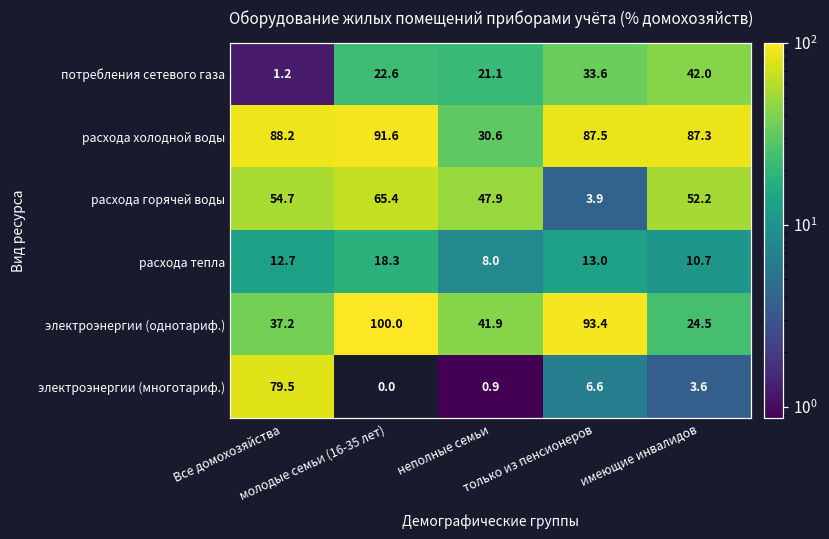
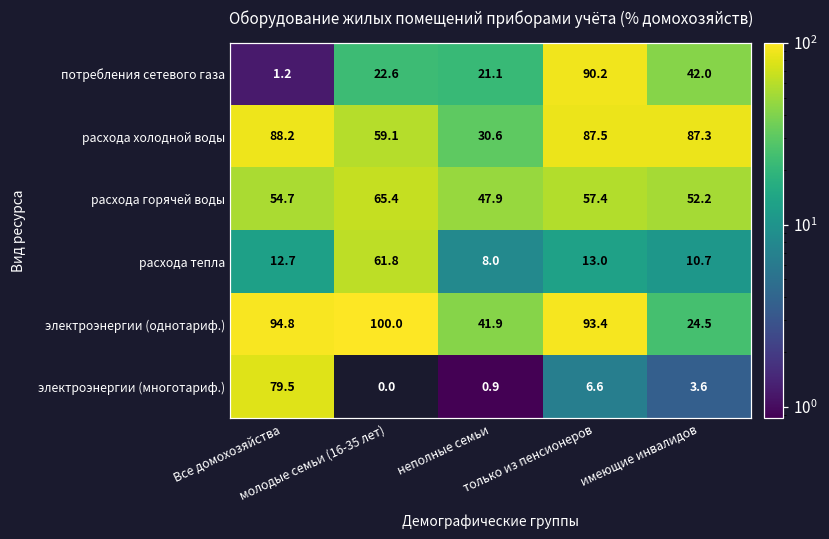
потребления сетевого газа, только из пенсионеров: 33.6 -> 90.2
расхода холодной воды, молодые семьи (16-35 лет): 91.6 -> 59.1
расхода горячей воды, только из пенсионеров: 3.9 -> 57.4
расхода тепла, молодые семьи (16-35 лет): 18.3 -> 61.8
электроэнергии (однотариф.), Все домохозяйства: 37.2 -> 94.8
